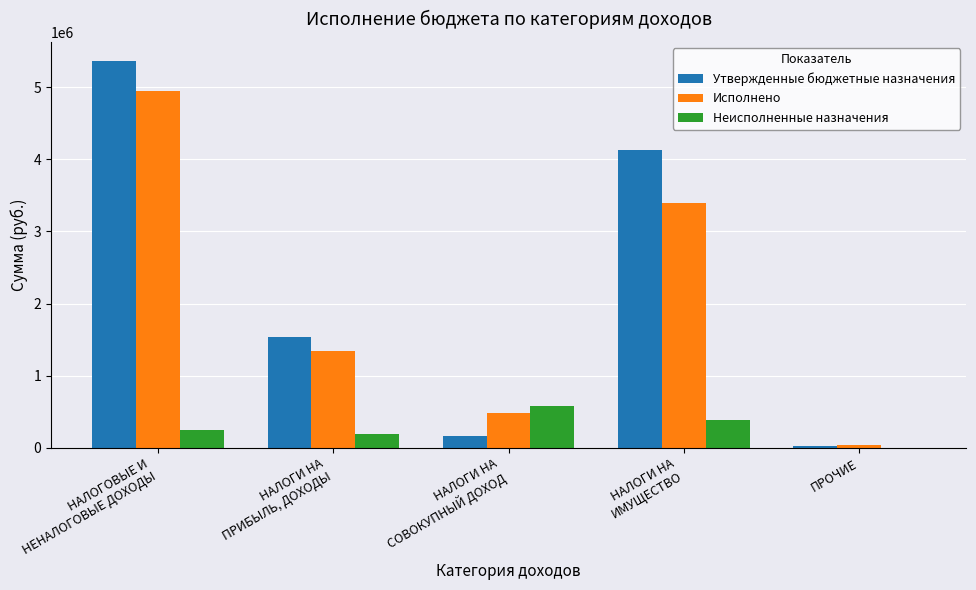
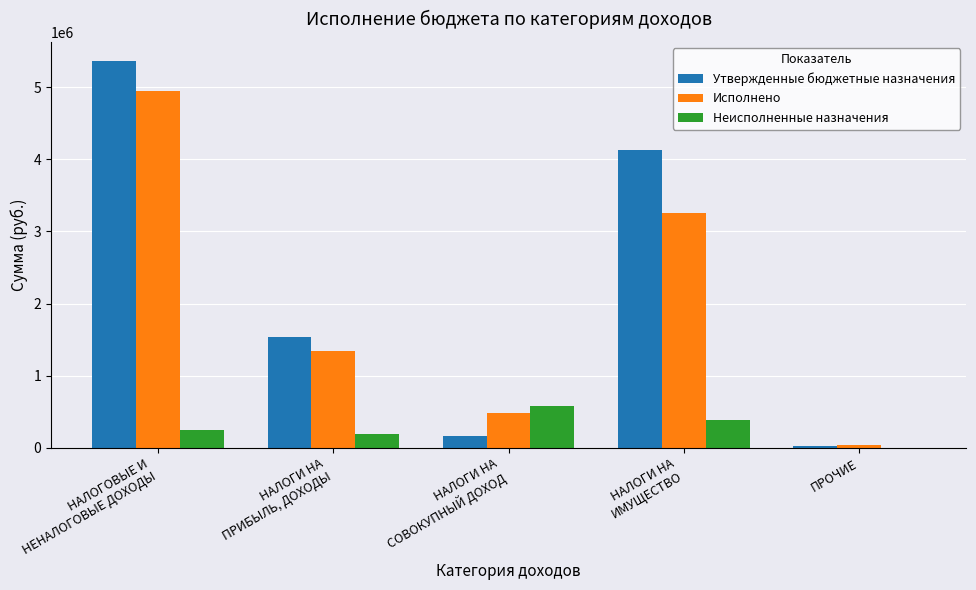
Исполнено, НАЛОГИ НА ИМУЩЕСТВО: 3400000 -> 3300000
